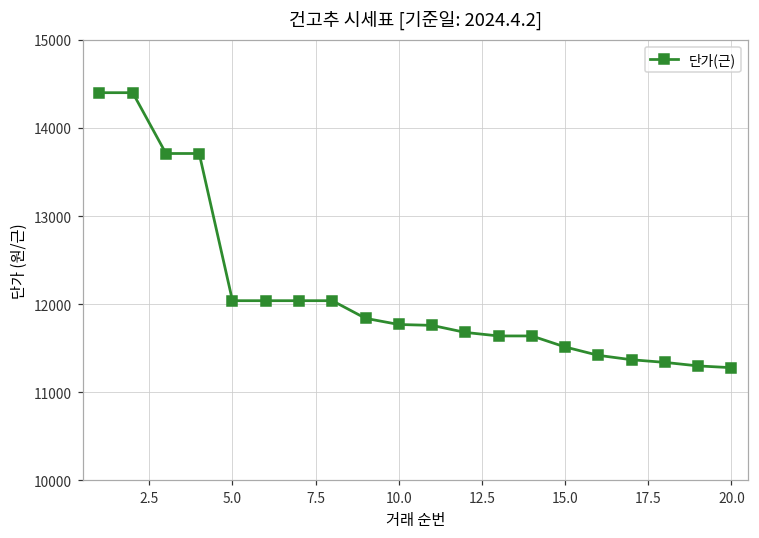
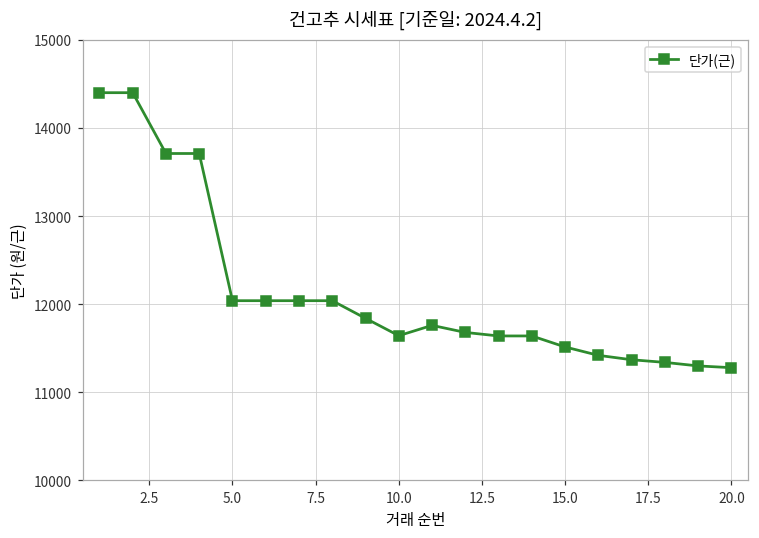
10.0: 11800 -> 11600
